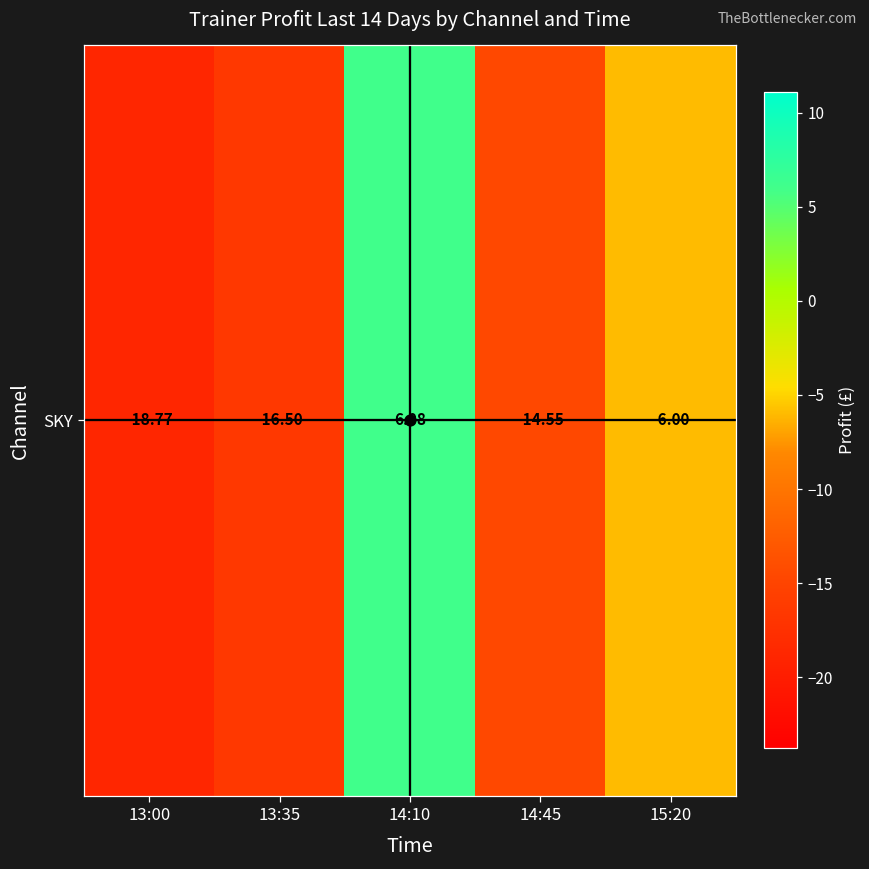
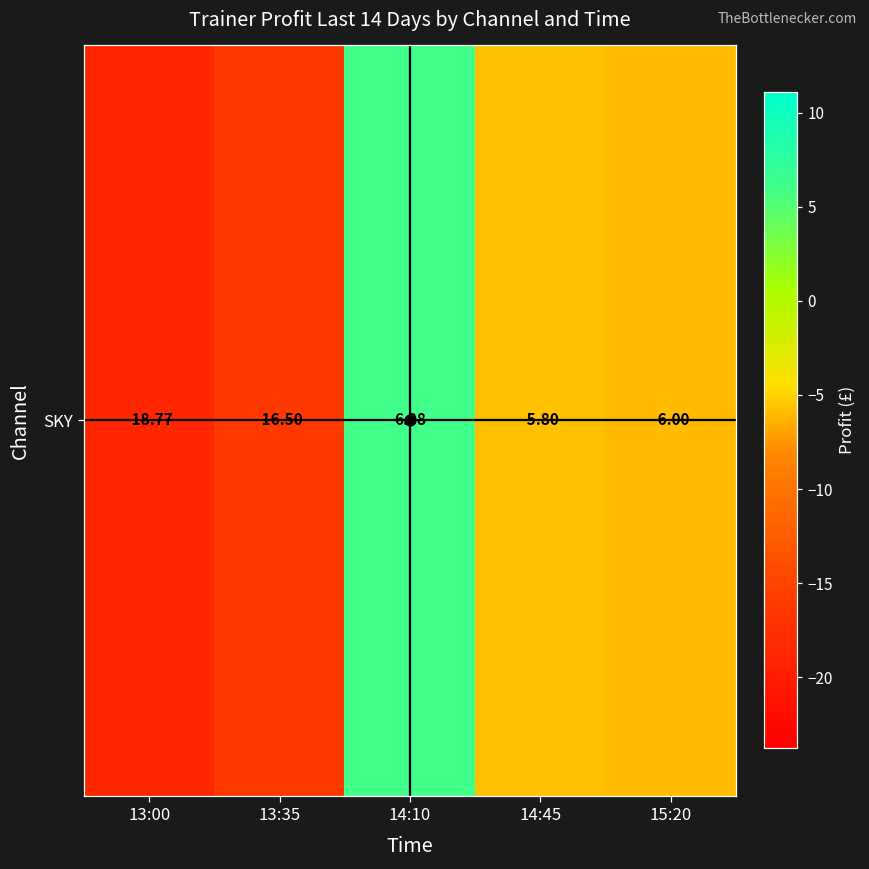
SKY, 14:45: -14.55 -> -5.80
